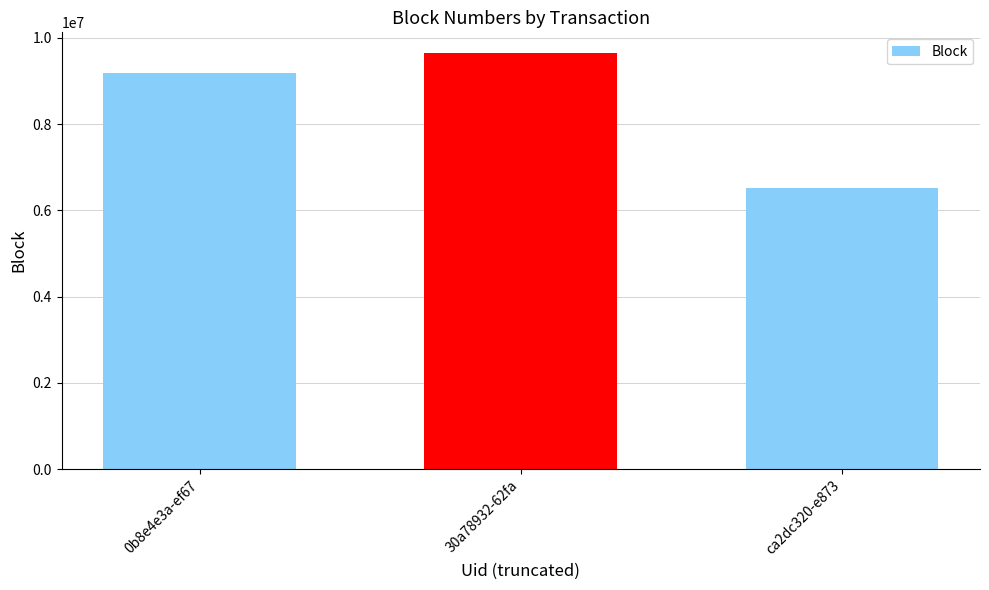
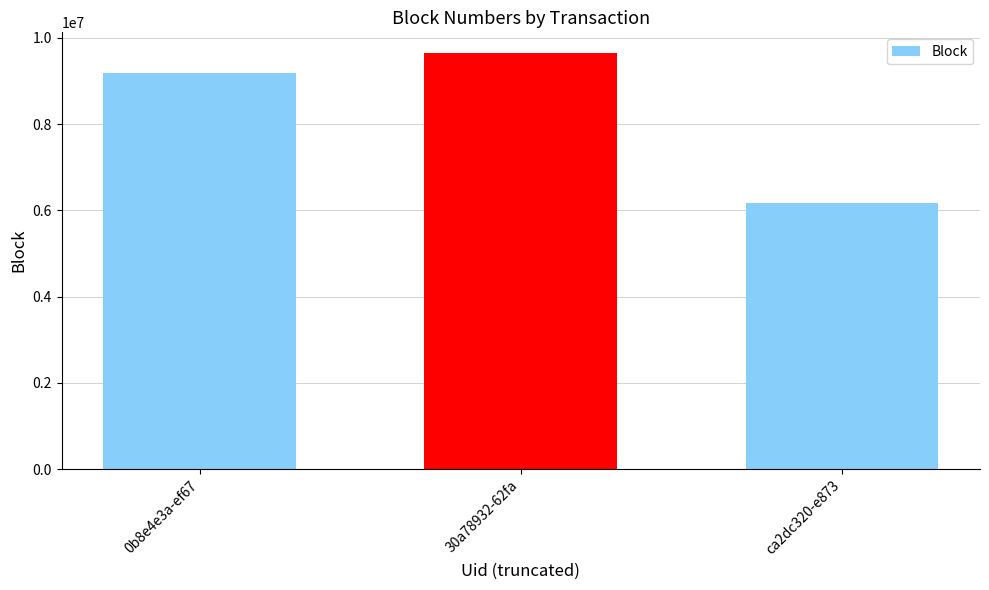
ca2dc320-e873: 6500000 -> 6200000
